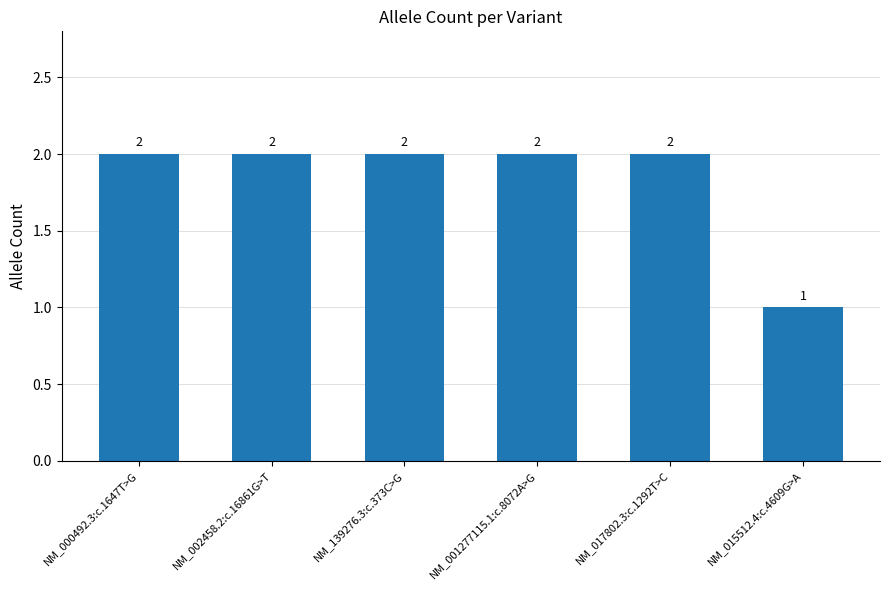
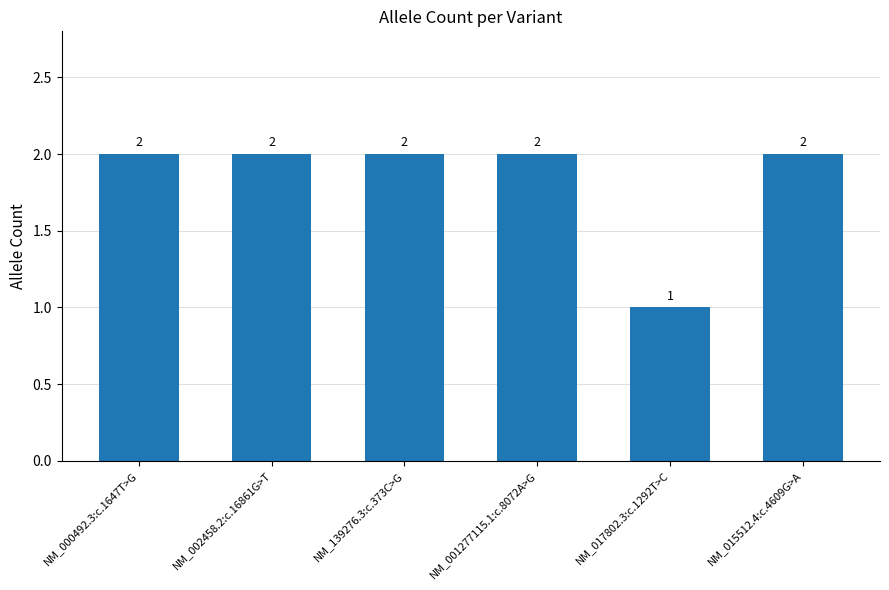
NM_017802.3:c.1292T>C: 2 -> 1
NM_015512.4:c.4609G>A: 1 -> 2
